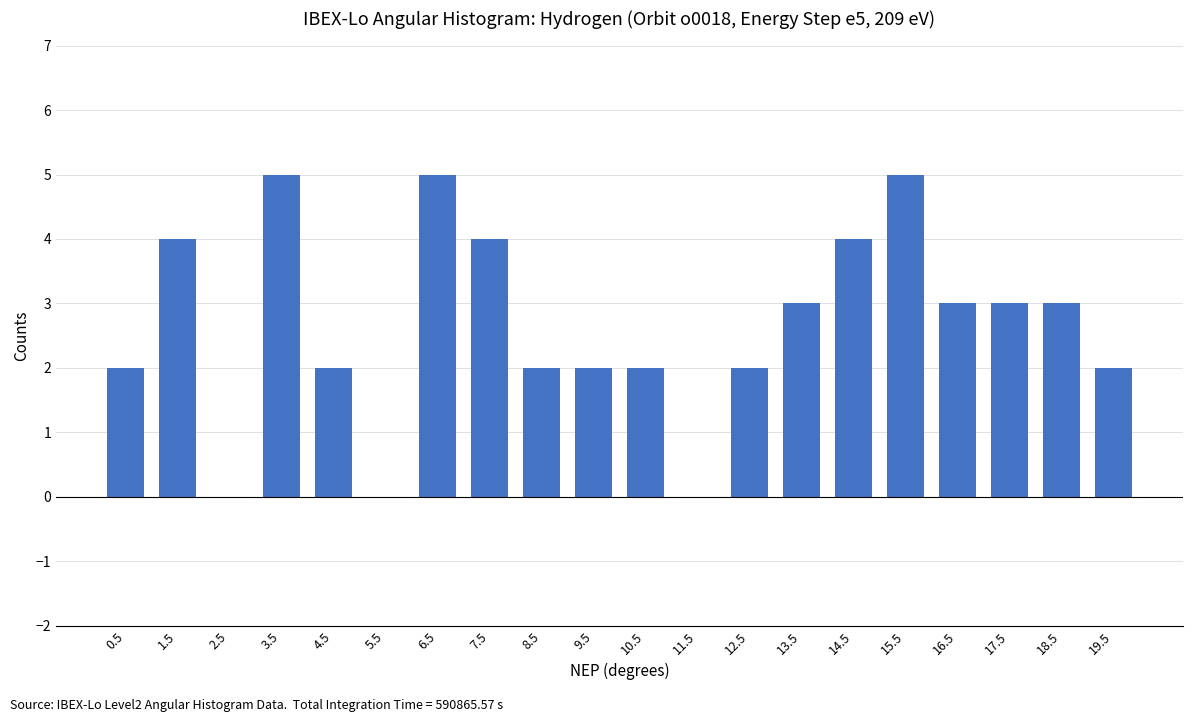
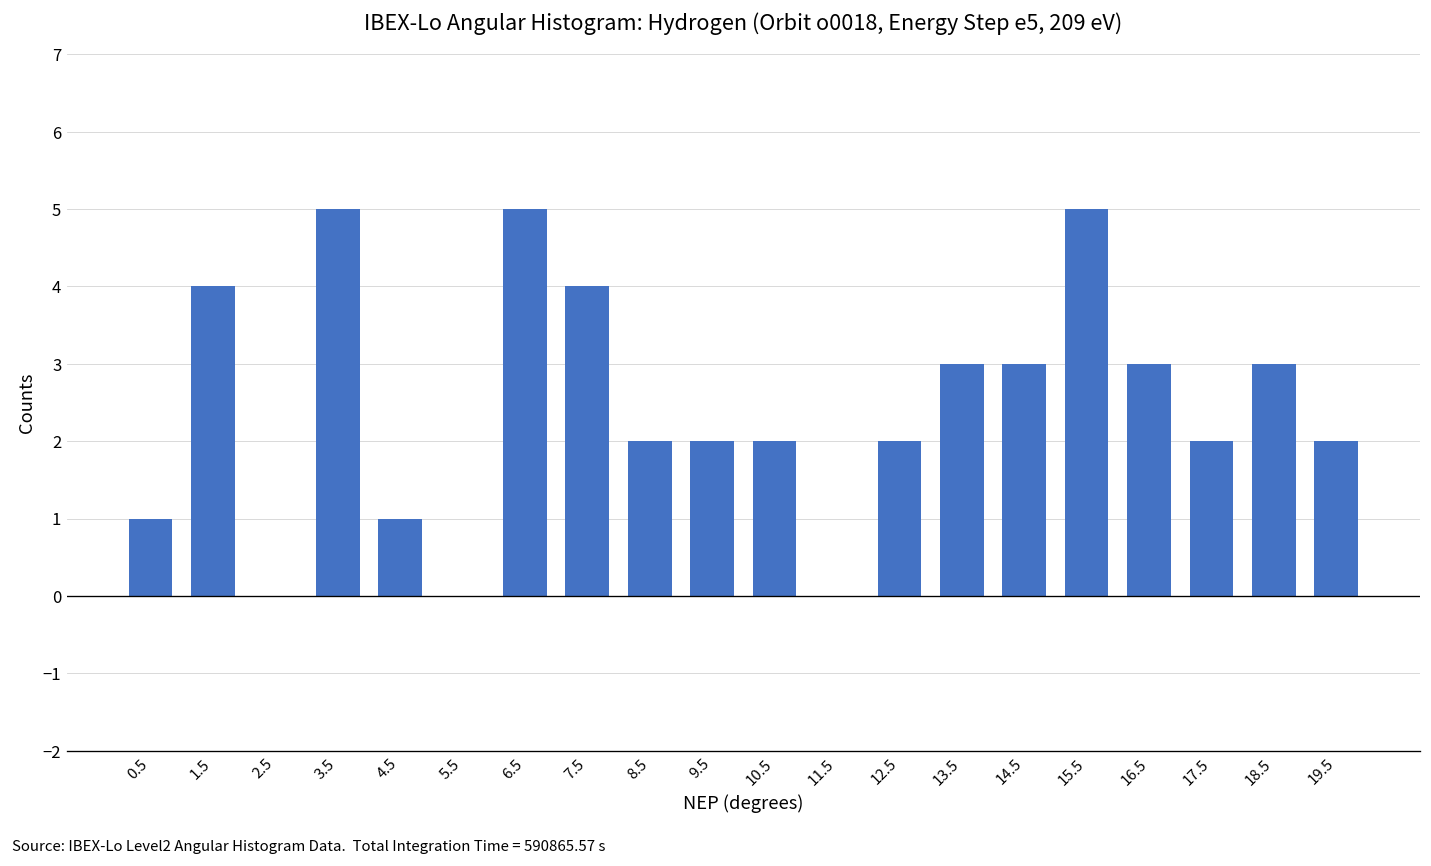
0.5: 2 -> 1
4.5: 2 -> 1
14.5: 4 -> 3
17.5: 3 -> 2
